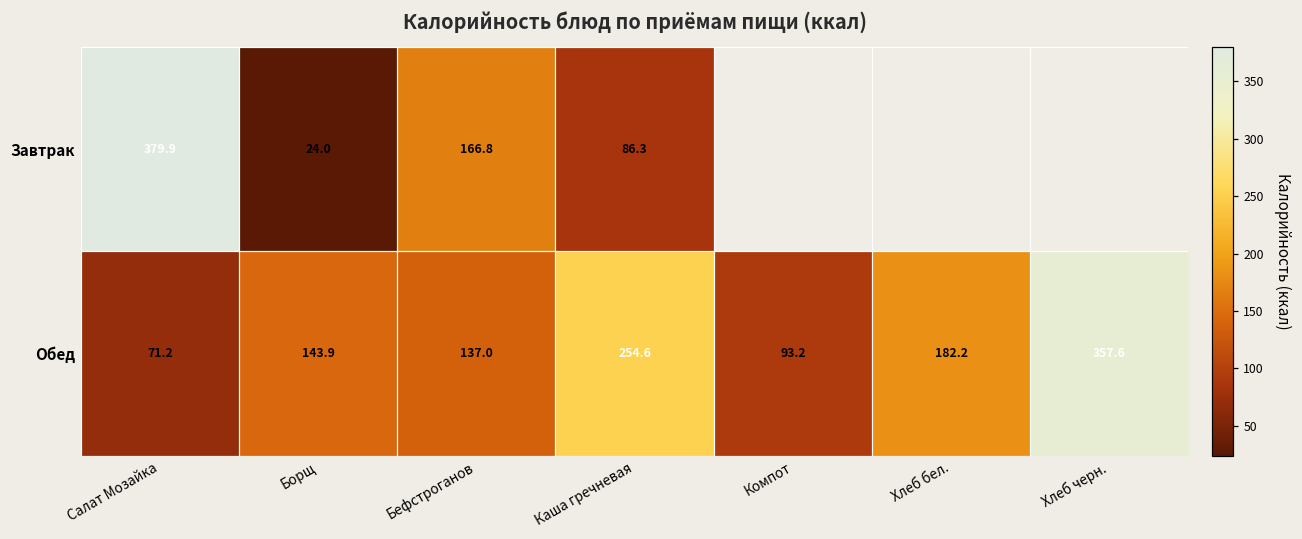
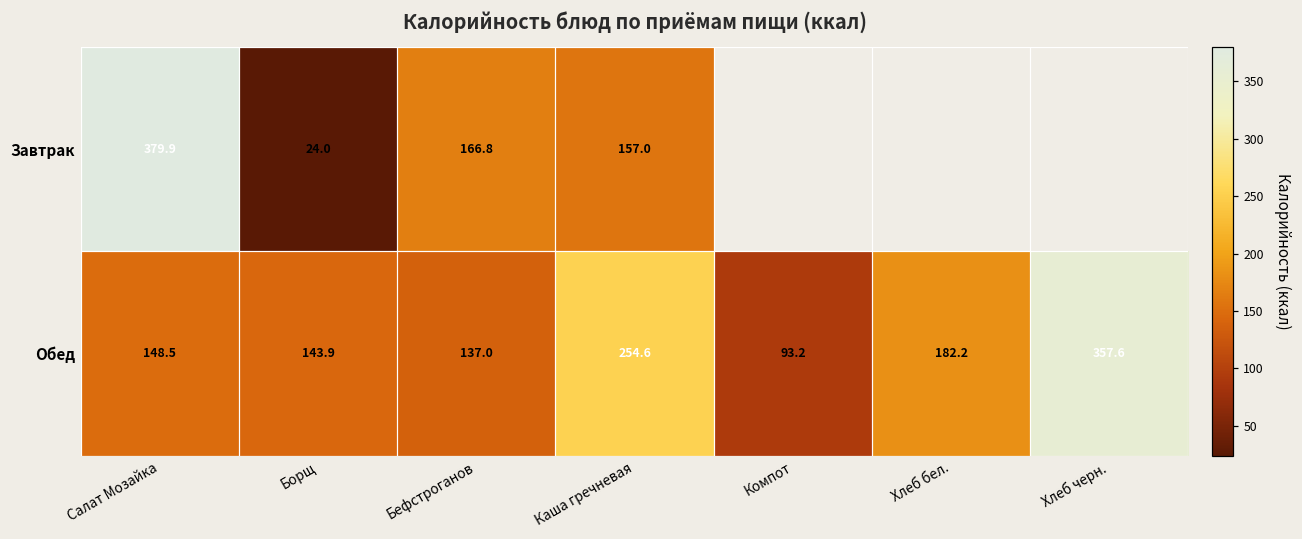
Завтрак, Каша гречневая: 86.3 -> 157.0
Обед, Салат Мозайка: 71.2 -> 148.5
